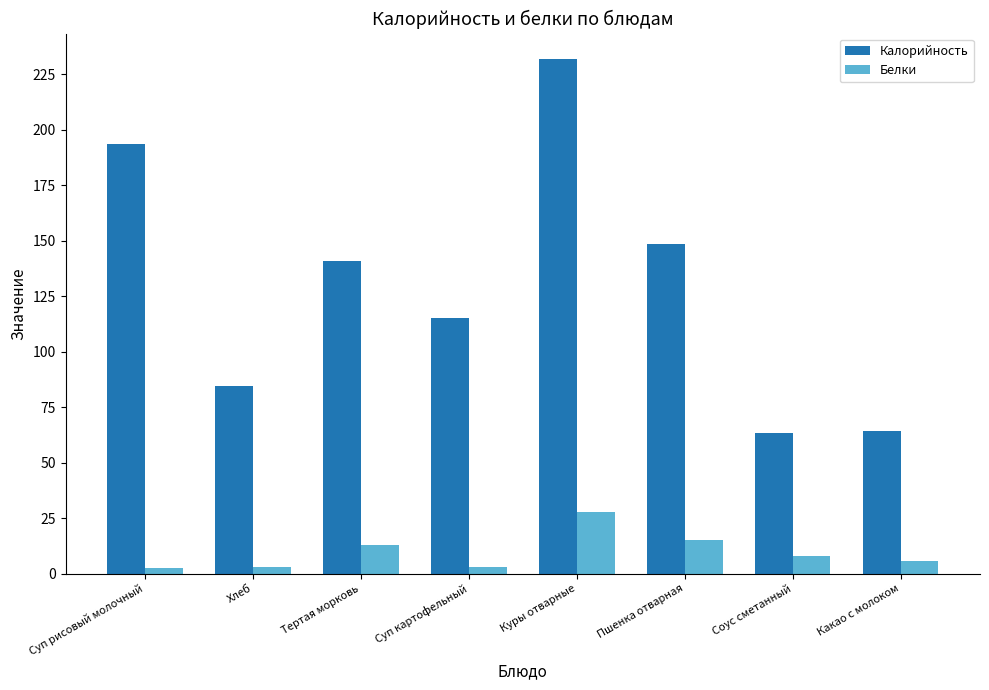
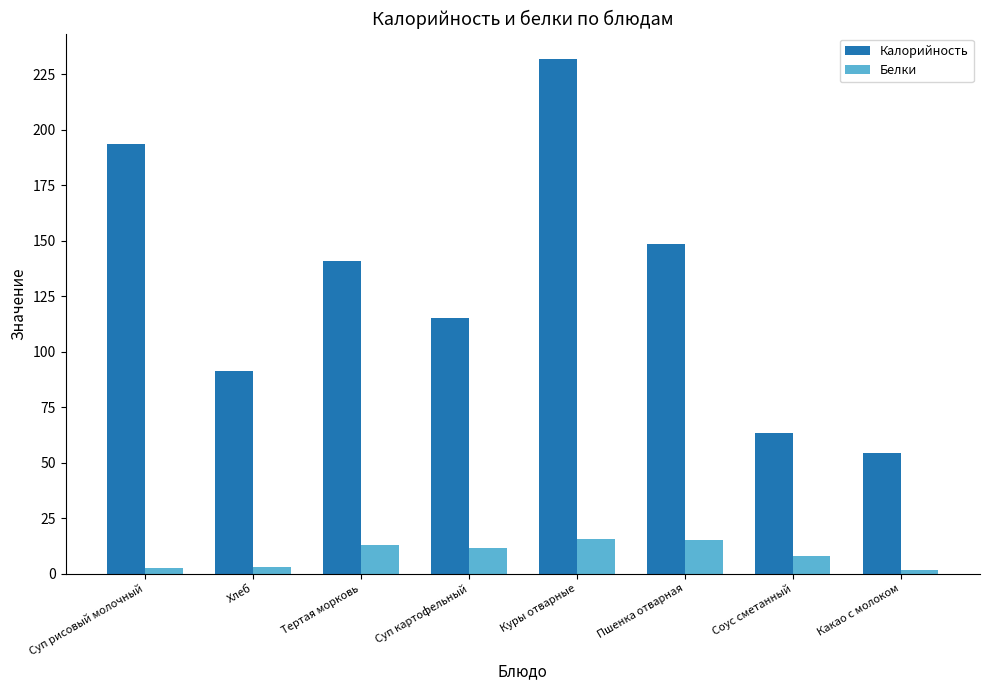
Калорийность, Хлеб: 85 -> 91
Белки, Суп картофельный: 3 -> 11
Белки, Куры отварные: 28 -> 16
Калорийность, Какао с молоком: 64 -> 54
Белки, Какао с молоком: 6 -> 2
